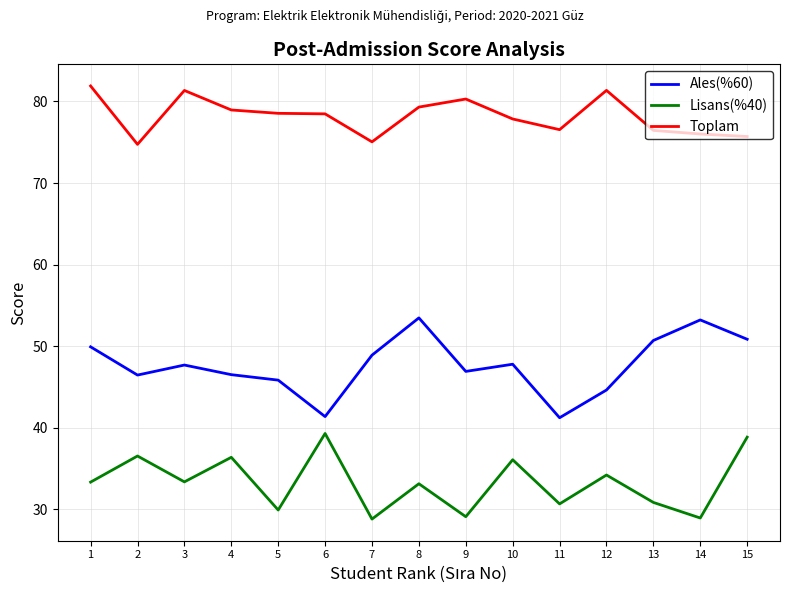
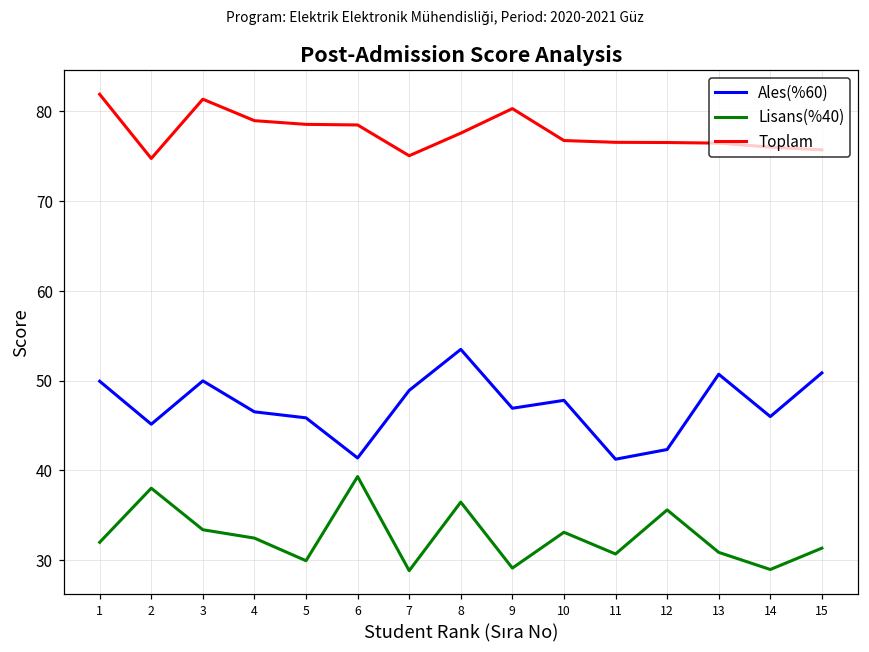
Lisans(%40), 1: 33 -> 32
Ales(%60), 2: 46 -> 45
Lisans(%40), 2: 37 -> 38
Ales(%60), 3: 48 -> 50
Lisans(%40), 4: 36 -> 32
Lisans(%40), 8: 33 -> 36
Toplam, 8: 79 -> 78
Lisans(%40), 10: 36 -> 33
Toplam, 10: 78 -> 77
Ales(%60), 12: 45 -> 42
Lisans(%40), 12: 34 -> 36
Toplam, 12: 81 -> 77
Ales(%60), 14: 53 -> 46
Lisans(%40), 15: 39 -> 31
